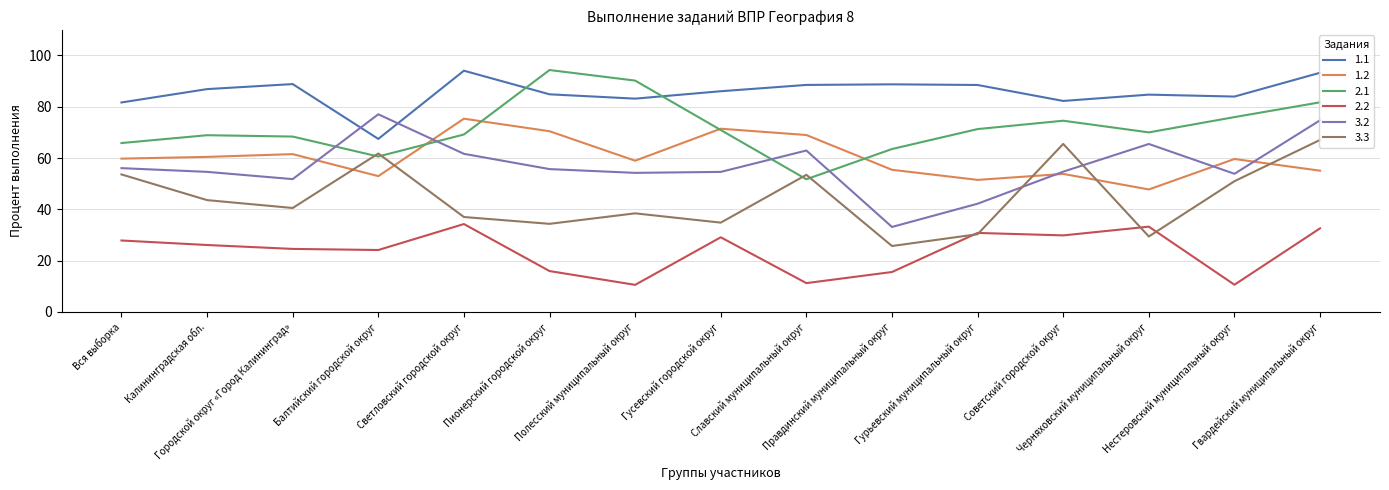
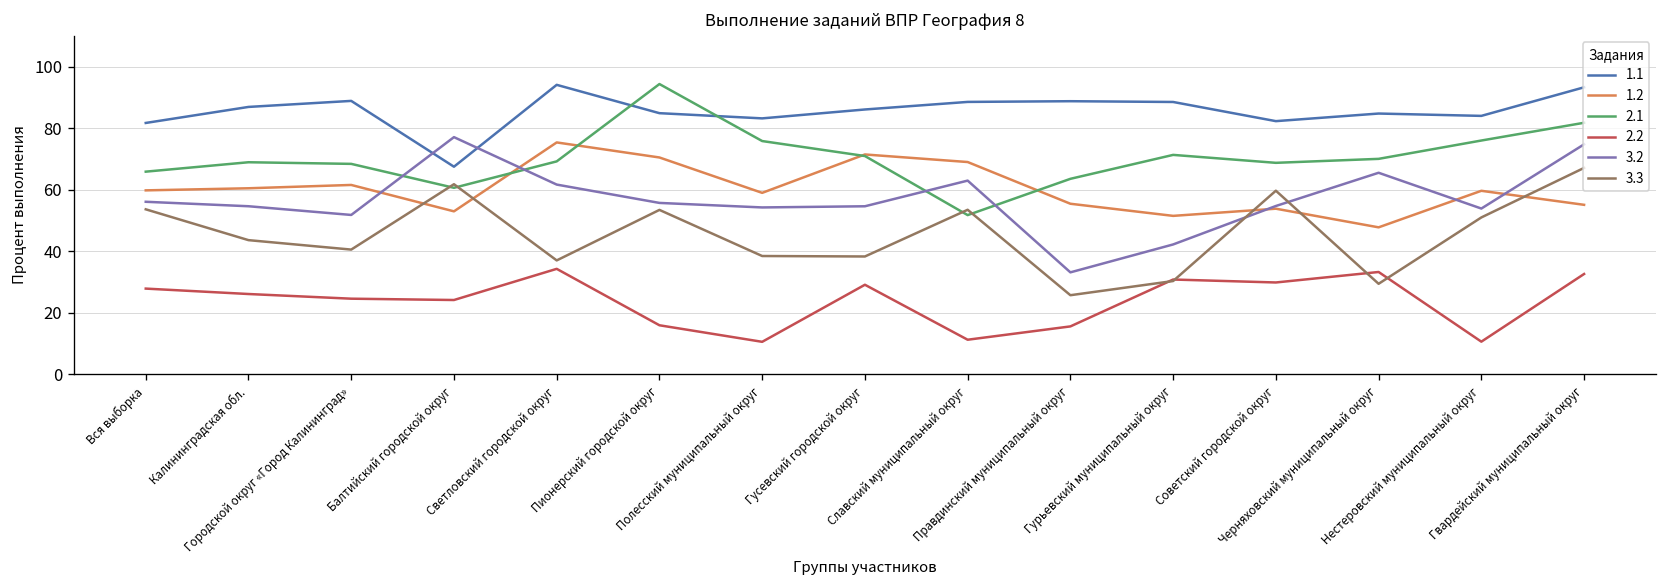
3.3, Пионерский городской округ: 34 -> 53
2.1, Полесский муниципальный округ: 90 -> 76
3.3, Гусевский городской округ: 35 -> 38
2.1, Советский городской округ: 75 -> 69
3.3, Советский городской округ: 66 -> 60
